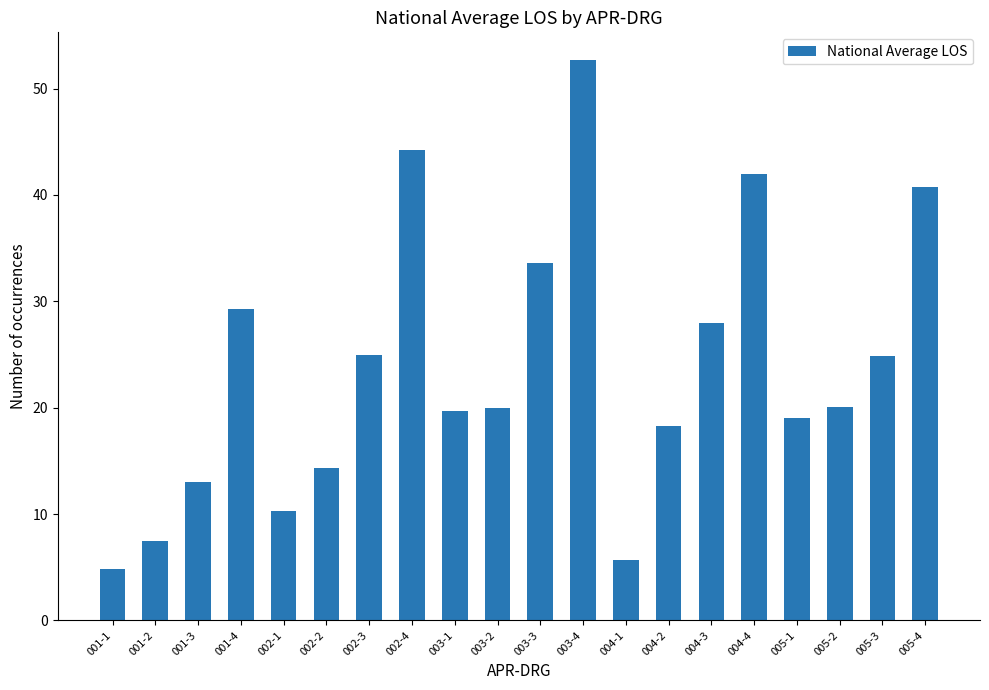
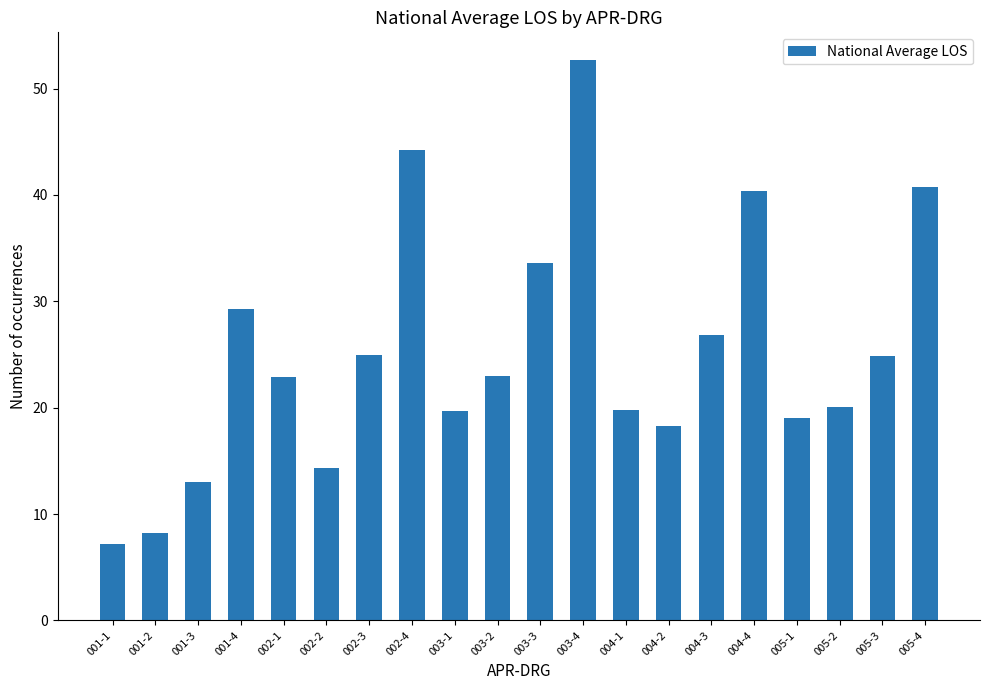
001-1: 4.9 -> 7.2
001-2: 7.4 -> 8.2
002-1: 10.3 -> 22.9
003-2: 20.0 -> 23.0
004-1: 5.7 -> 19.8
004-3: 28.0 -> 26.8
004-4: 42.0 -> 40.4
